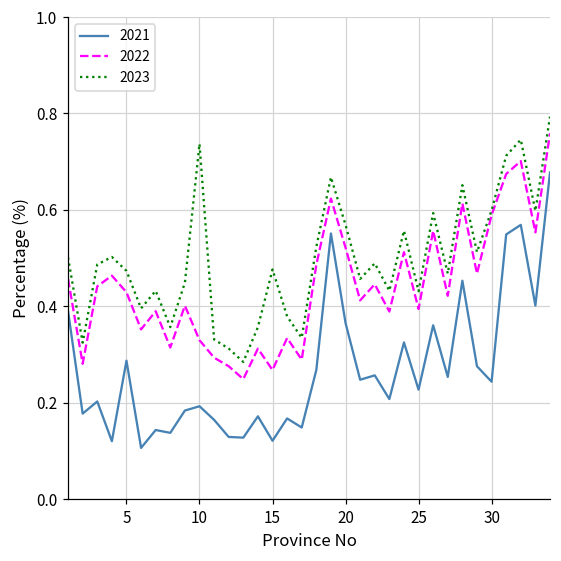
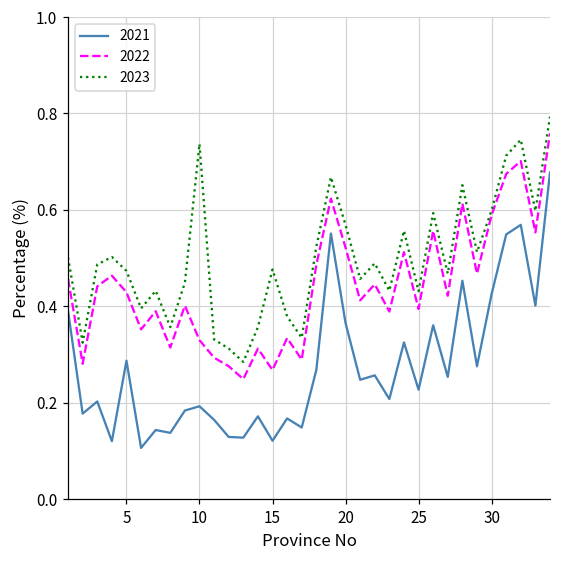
2021, 30: 0.24 -> 0.43
